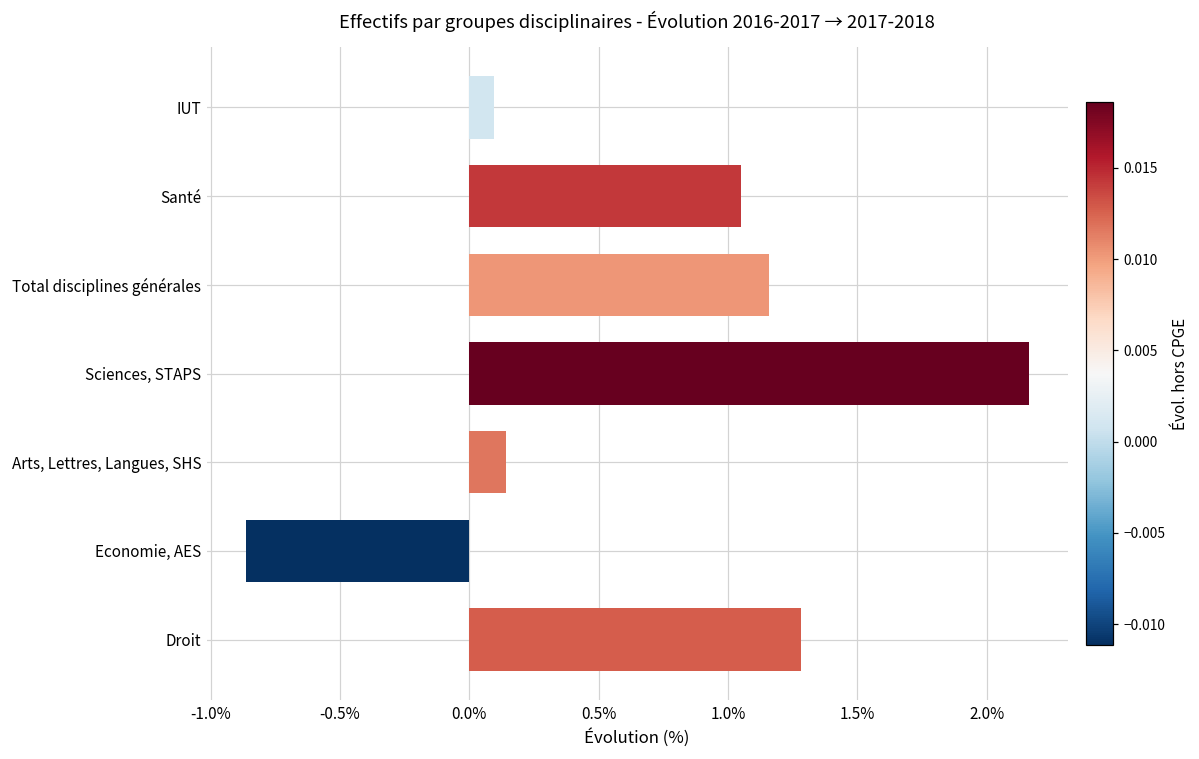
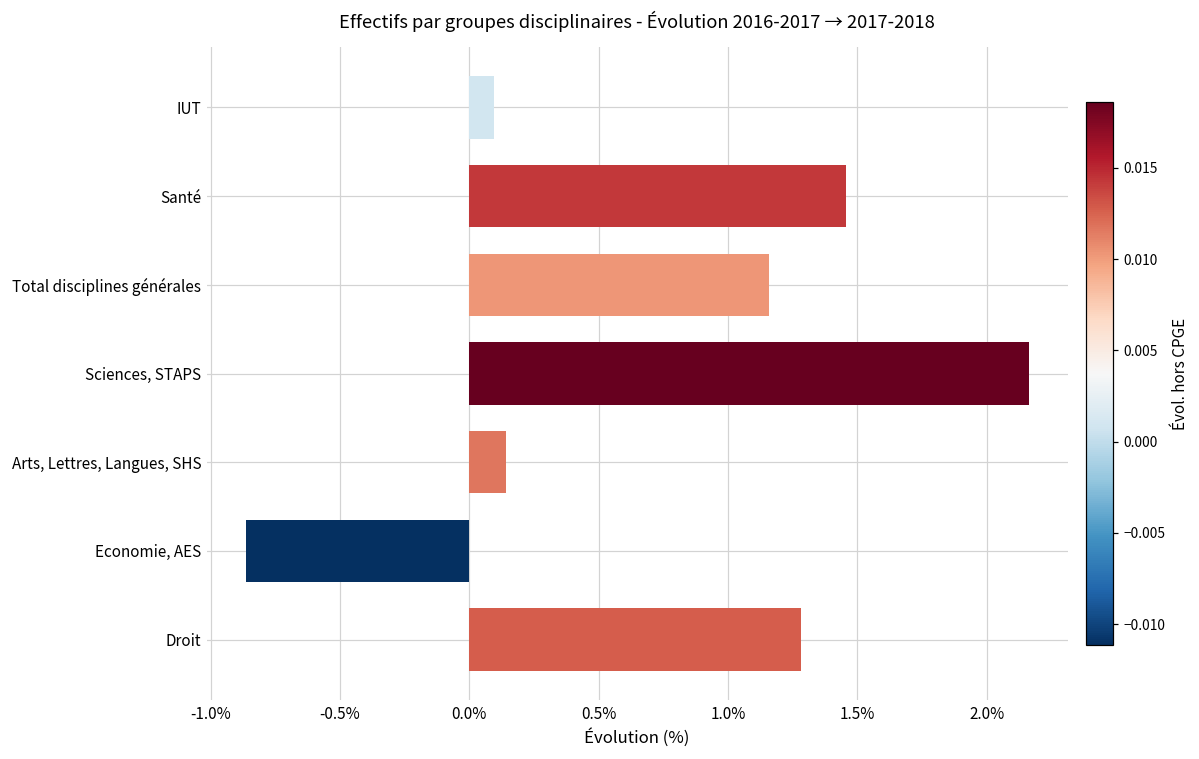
Santé: 1.05% -> 1.46%
